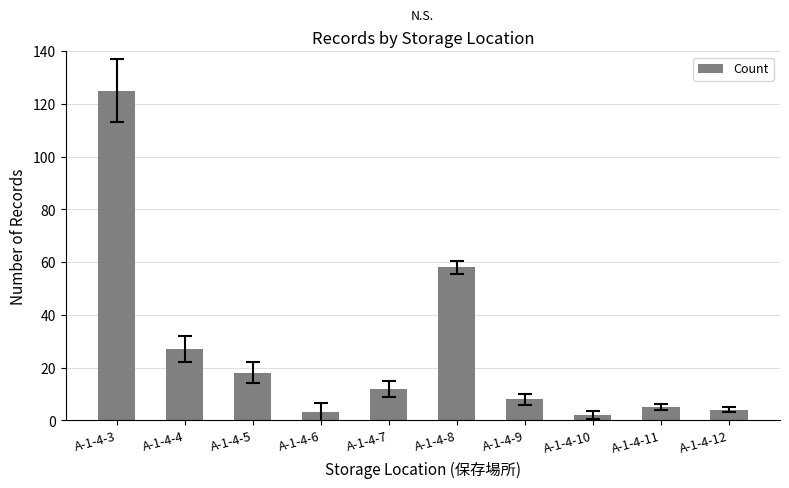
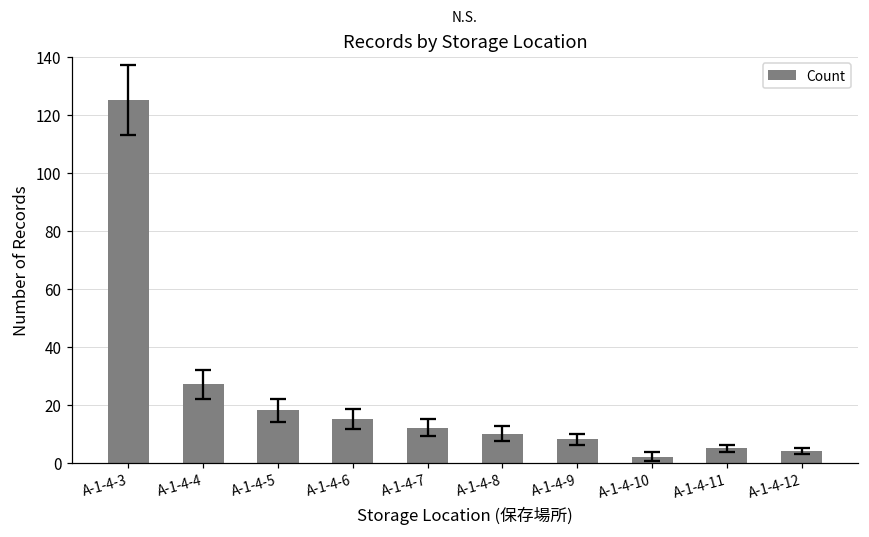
Count, A-1-4-6: 3 -> 15
Count, A-1-4-8: 58 -> 10
